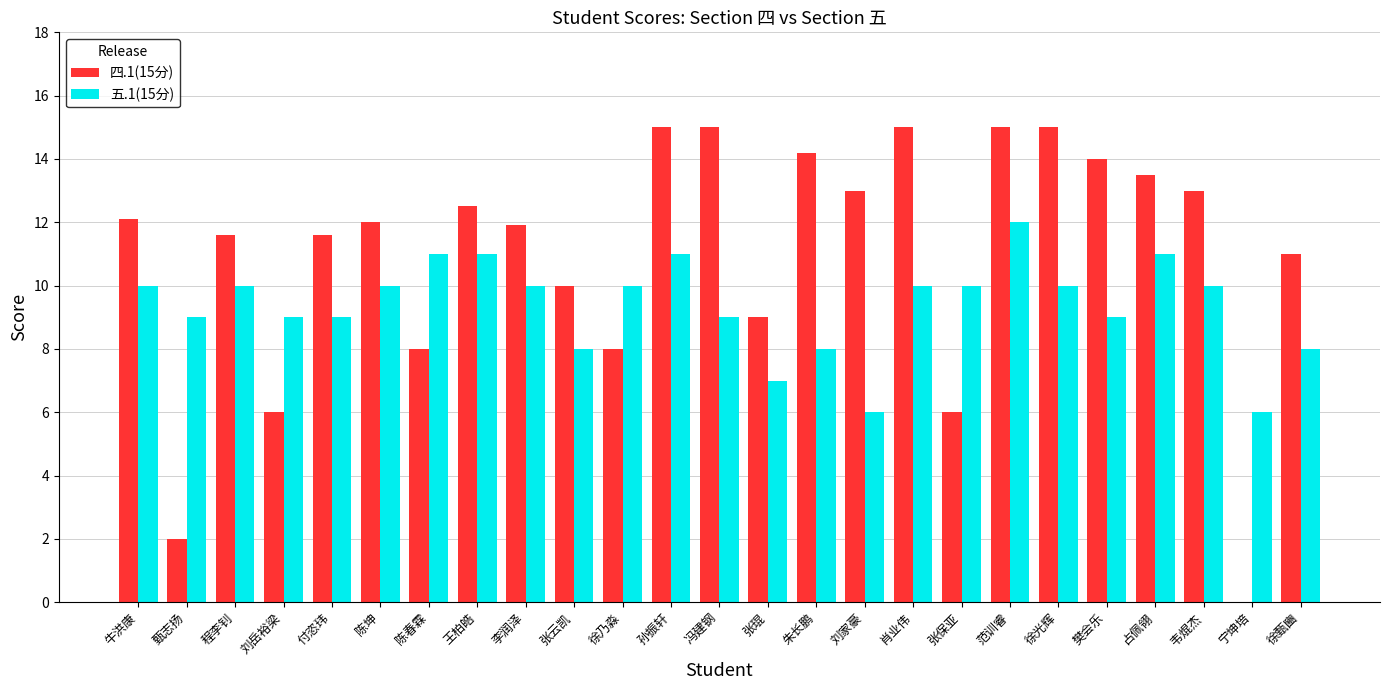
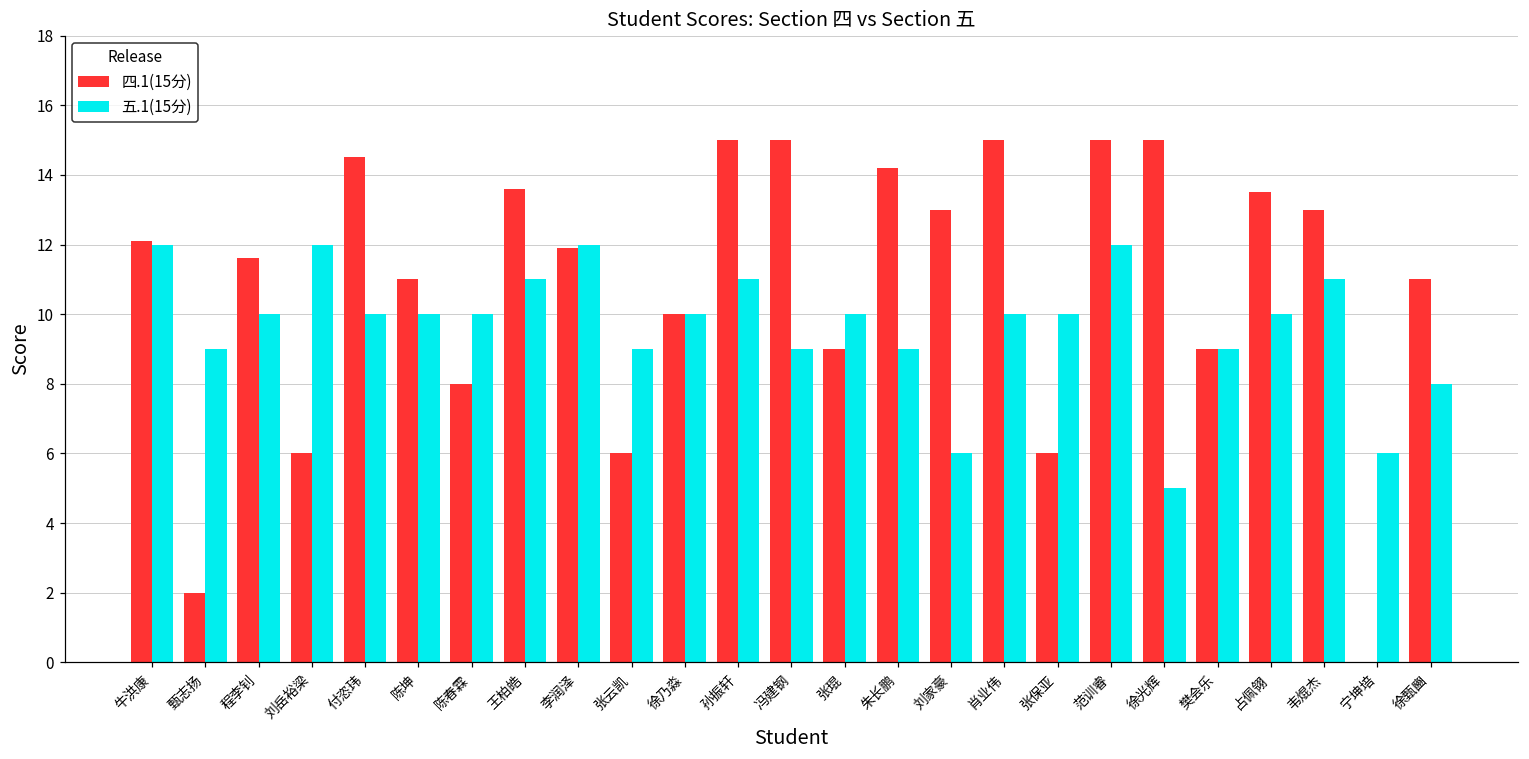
五.1(15分), 牛洪康: 10 -> 12
五.1(15分), 刘岳裕梁: 9 -> 12
四.1(15分), 付恣玮: 11.6 -> 14.5
五.1(15分), 付恣玮: 9 -> 10
四.1(15分), 陈坤: 12 -> 11
五.1(15分), 陈春霖: 11 -> 10
四.1(15分), 王柏皓: 12.5 -> 13.6
五.1(15分), 李润泽: 10 -> 12
四.1(15分), 张云凯: 10 -> 6
五.1(15分), 张云凯: 8 -> 9
四.1(15分), 徐乃淼: 8 -> 10
五.1(15分), 张琨: 7 -> 10
五.1(15分), 朱长鹏: 8 -> 9
五.1(15分), 徐光辉: 10 -> 5
四.1(15分), 樊会乐: 14 -> 9
五.1(15分), 占佩翎: 11 -> 10
五.1(15分), 韦焜杰: 10 -> 11
